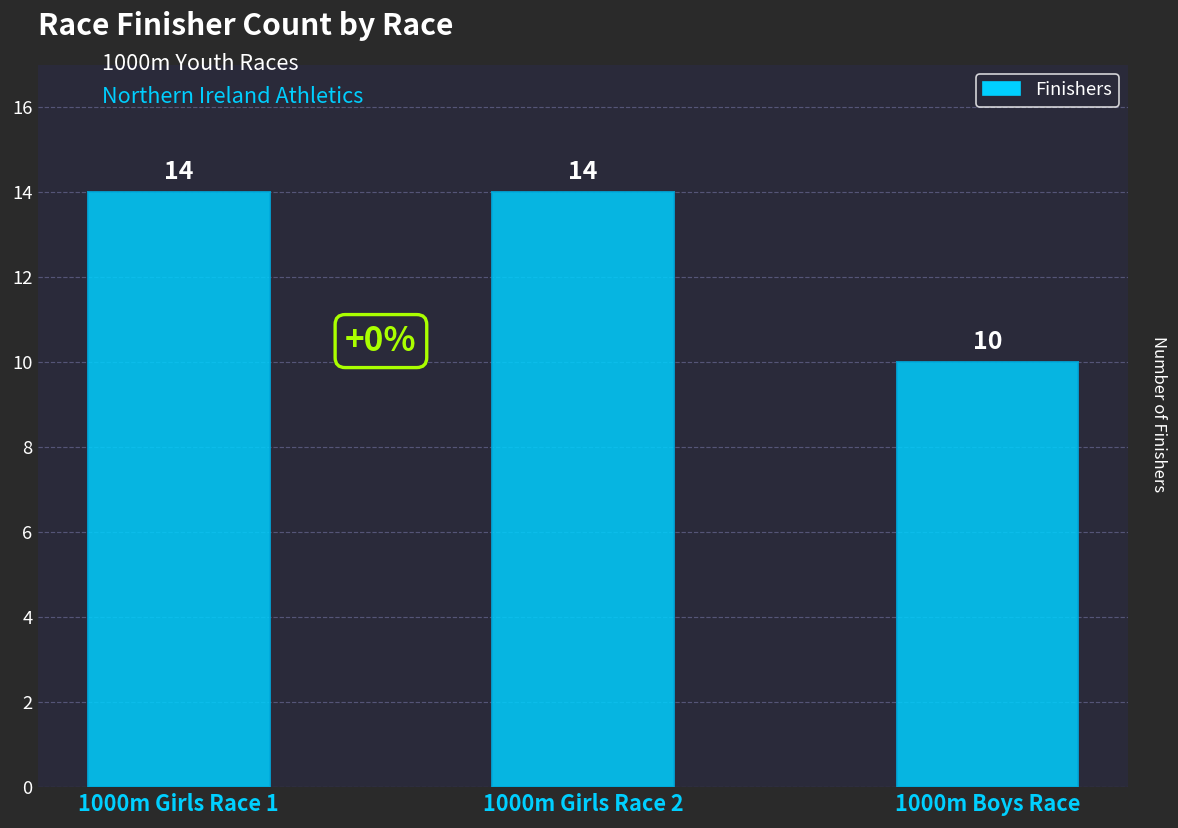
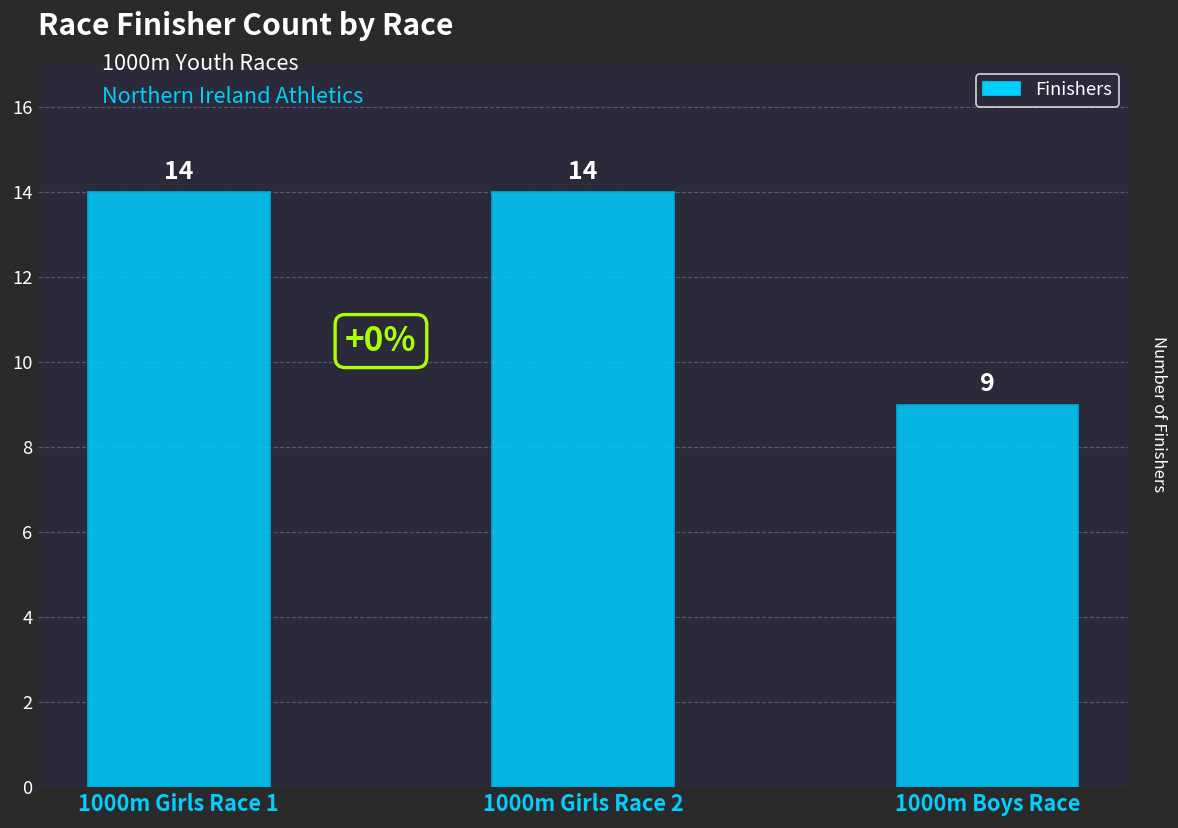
1000m Boys Race: 10 -> 9
